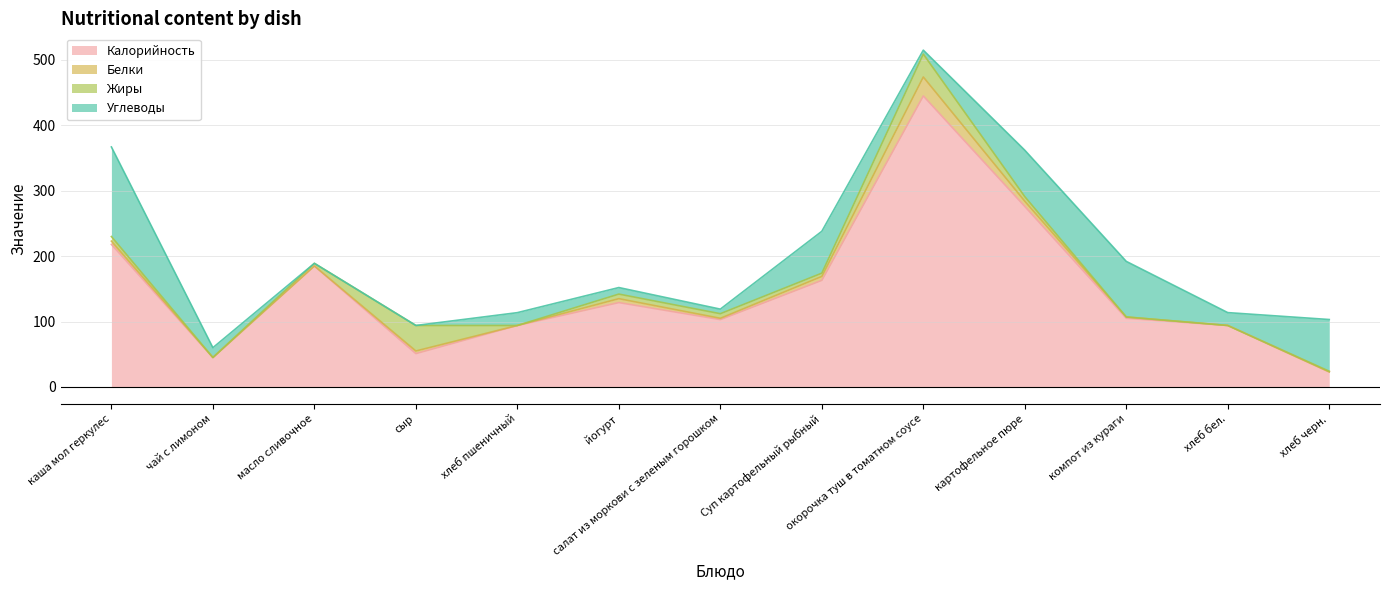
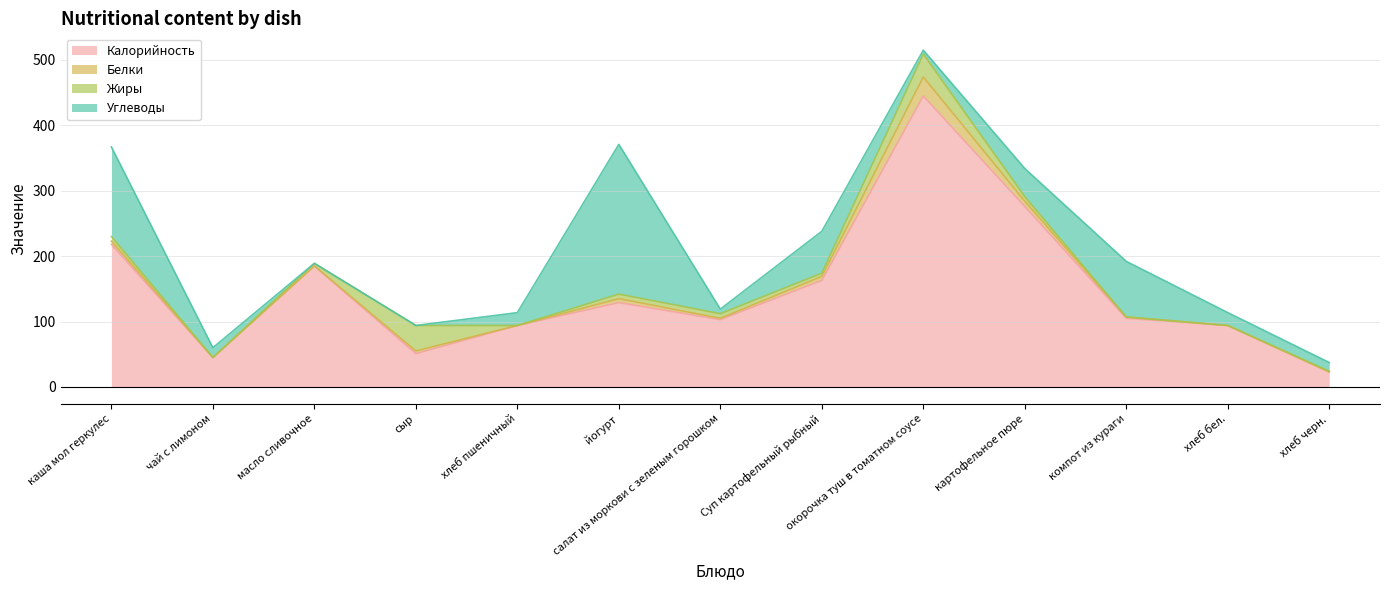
Углеводы, йогурт: 10 -> 230
Углеводы, картофельное пюре: 70 -> 40
Углеводы, хлеб черн.: 80 -> 10
